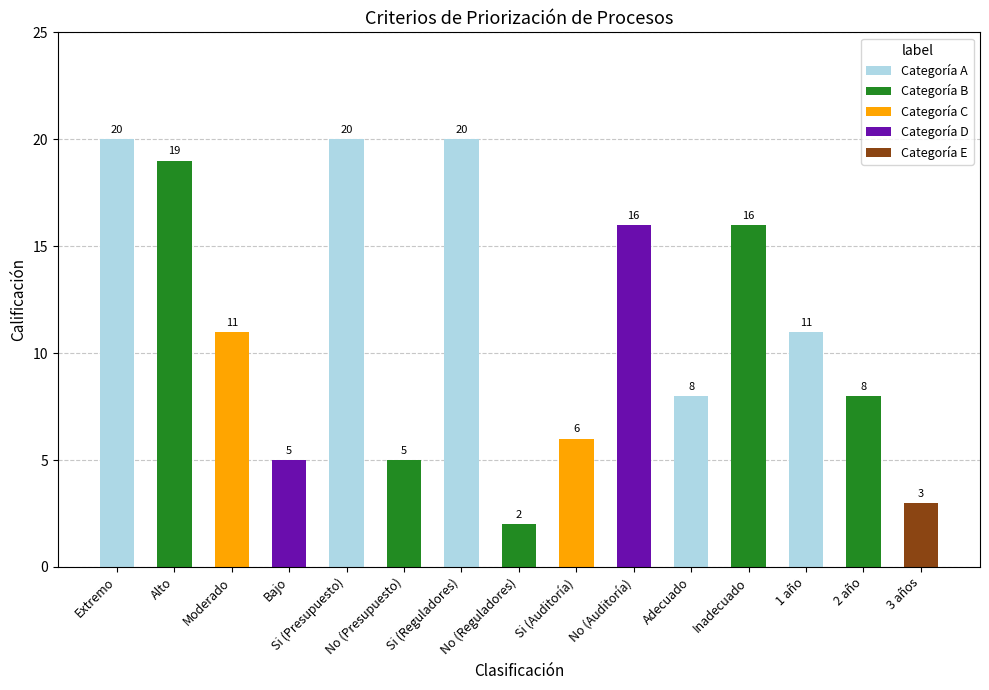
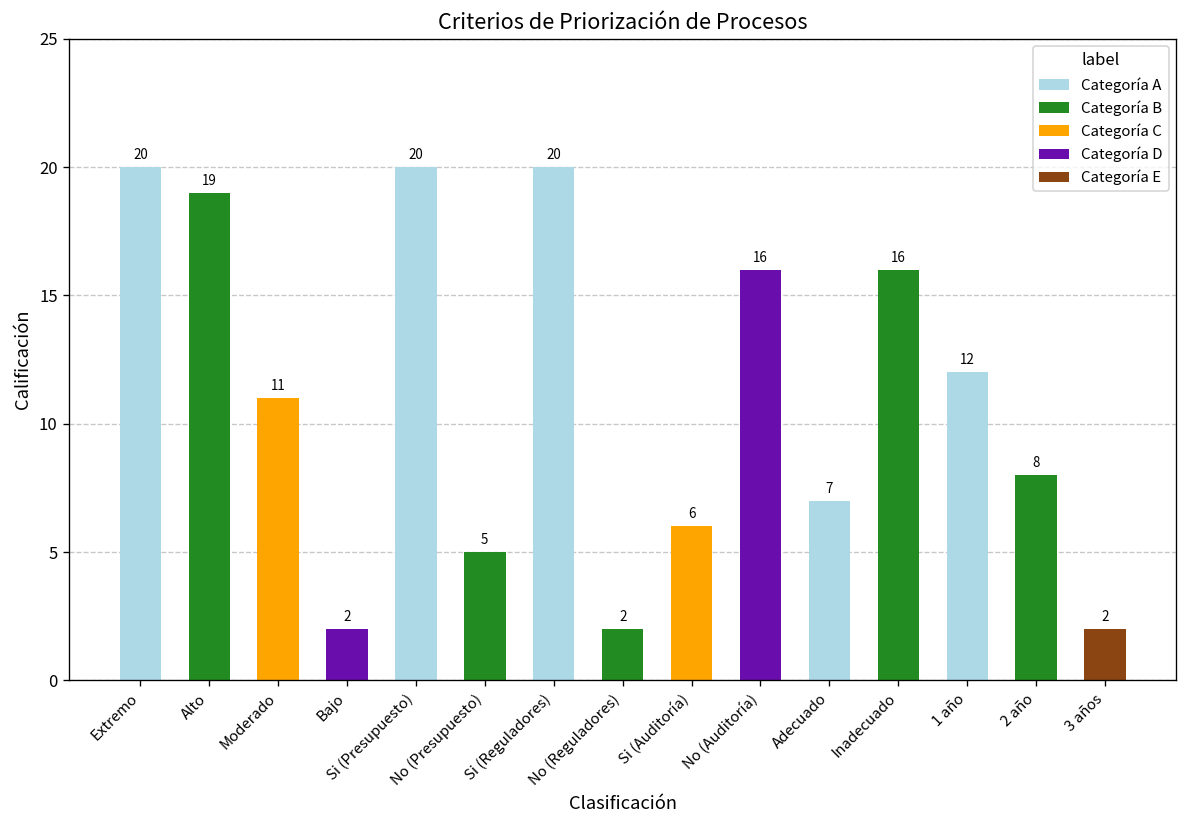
Bajo: 5 -> 2
Adecuado: 8 -> 7
1 año: 11 -> 12
3 años: 3 -> 2
